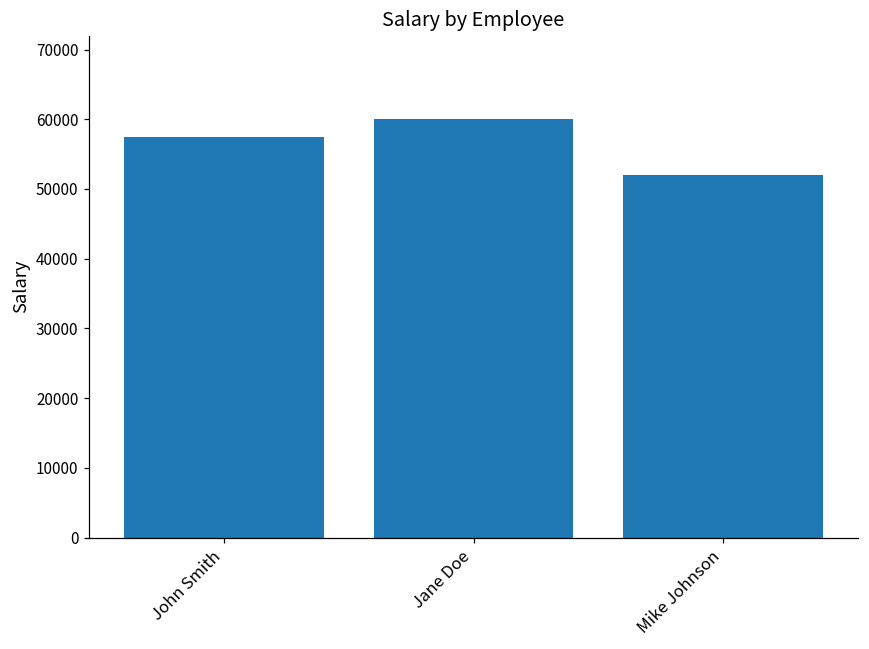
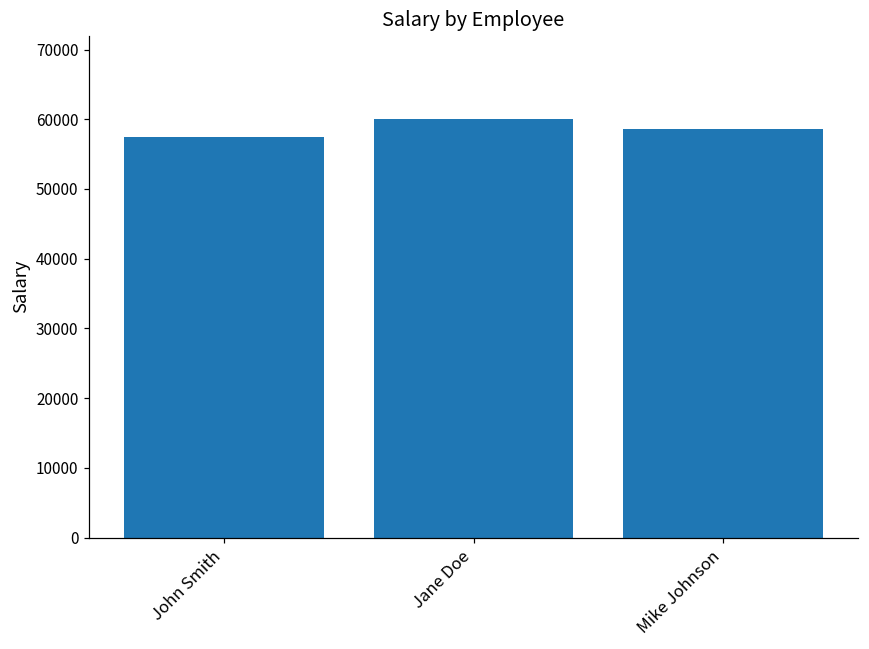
Mike Johnson: 52000 -> 59000
